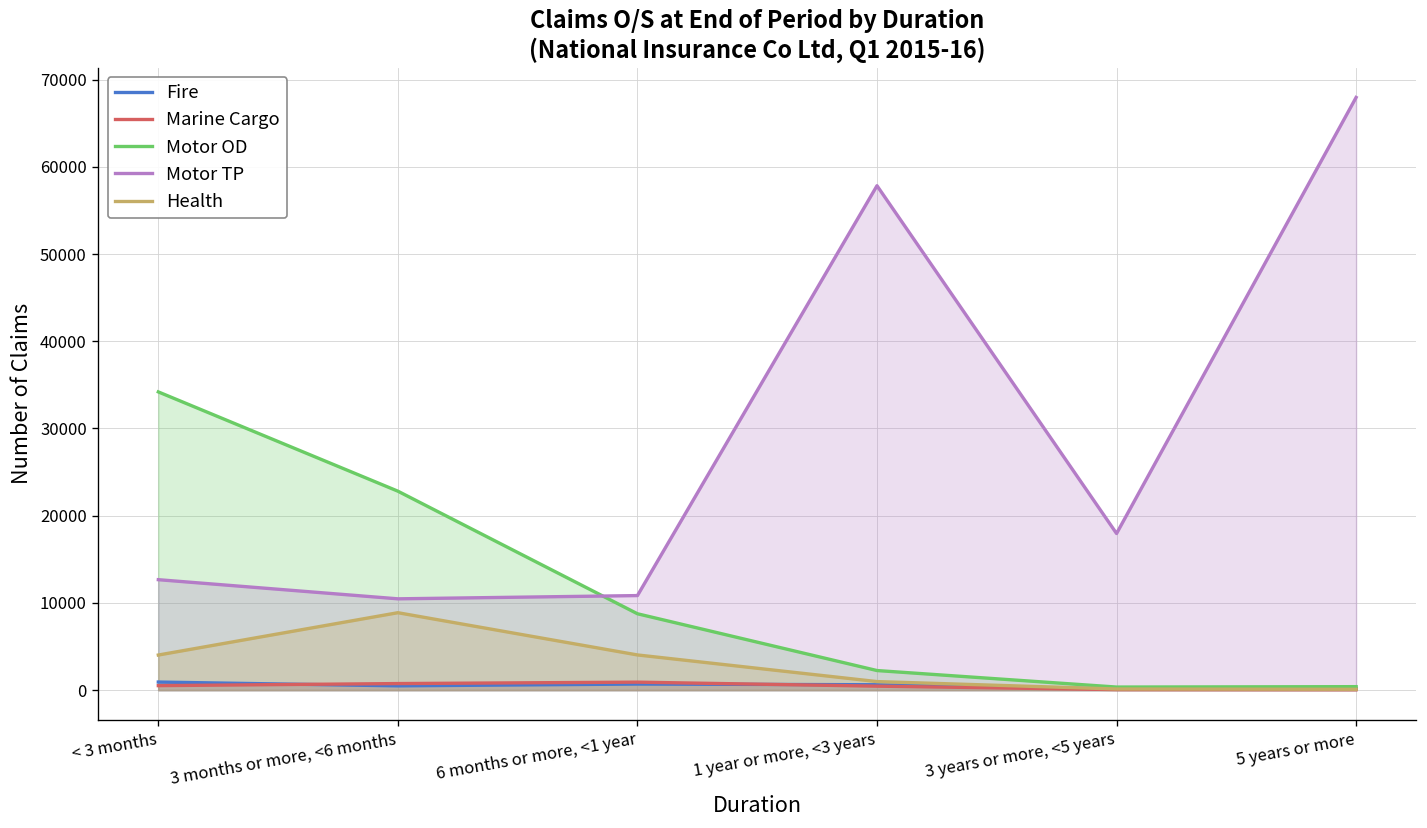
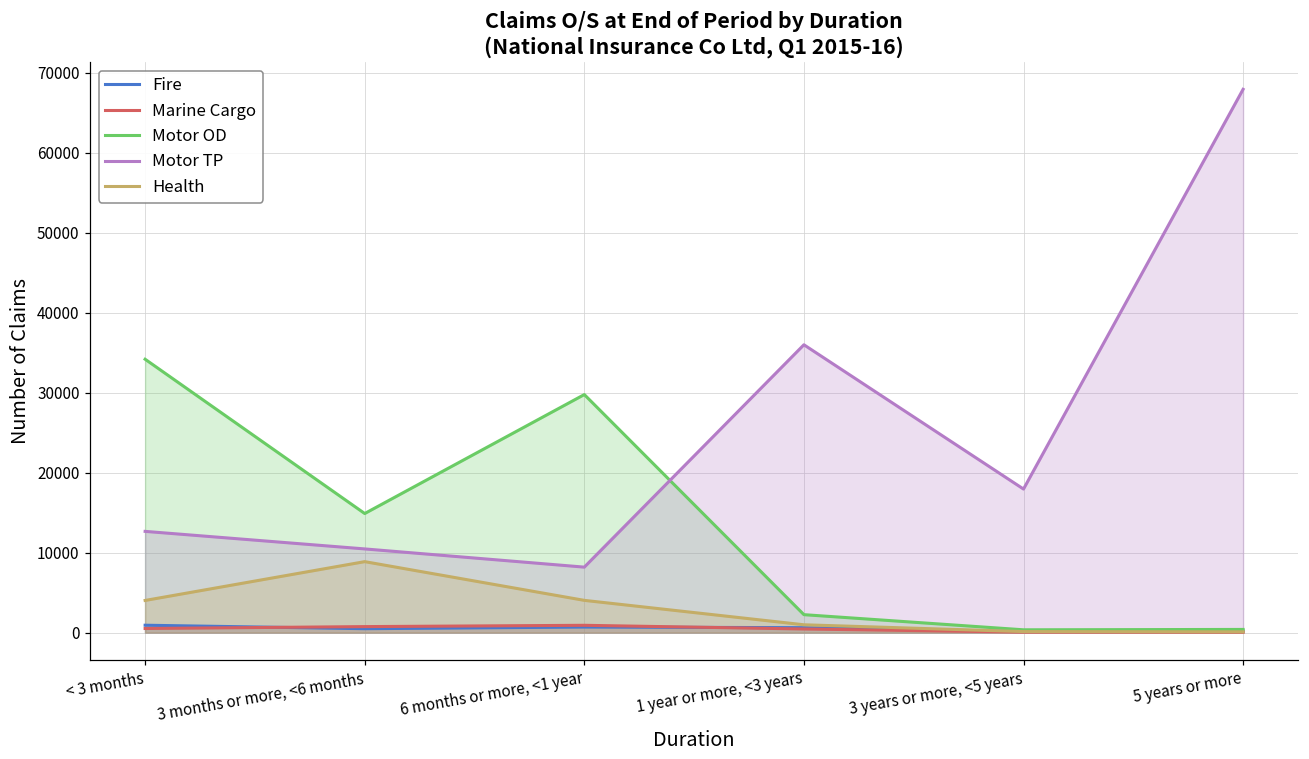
Motor OD, 3 months or more, <6 months: 23000 -> 15000
Motor OD, 6 months or more, <1 year: 9000 -> 30000
Motor TP, 6 months or more, <1 year: 11000 -> 8000
Motor TP, 1 year or more, <3 years: 58000 -> 36000
